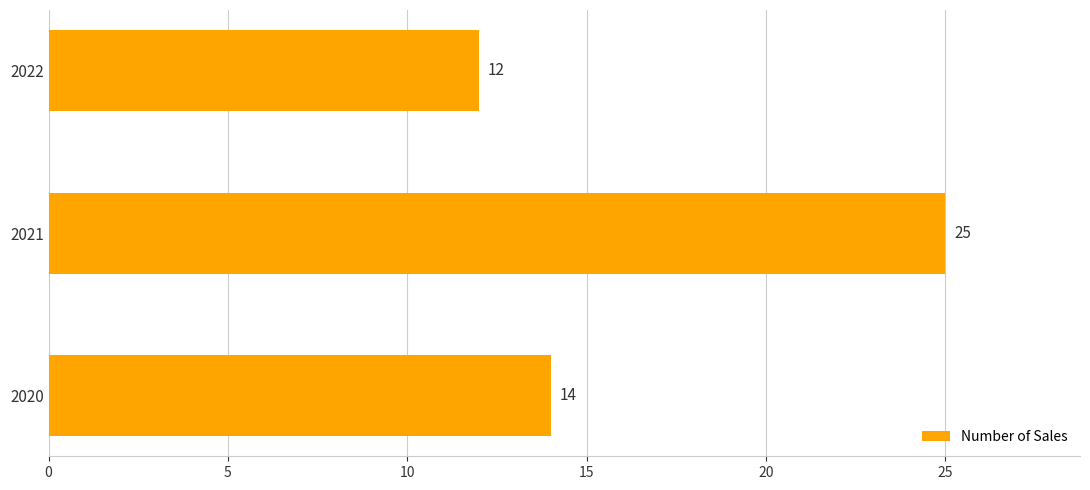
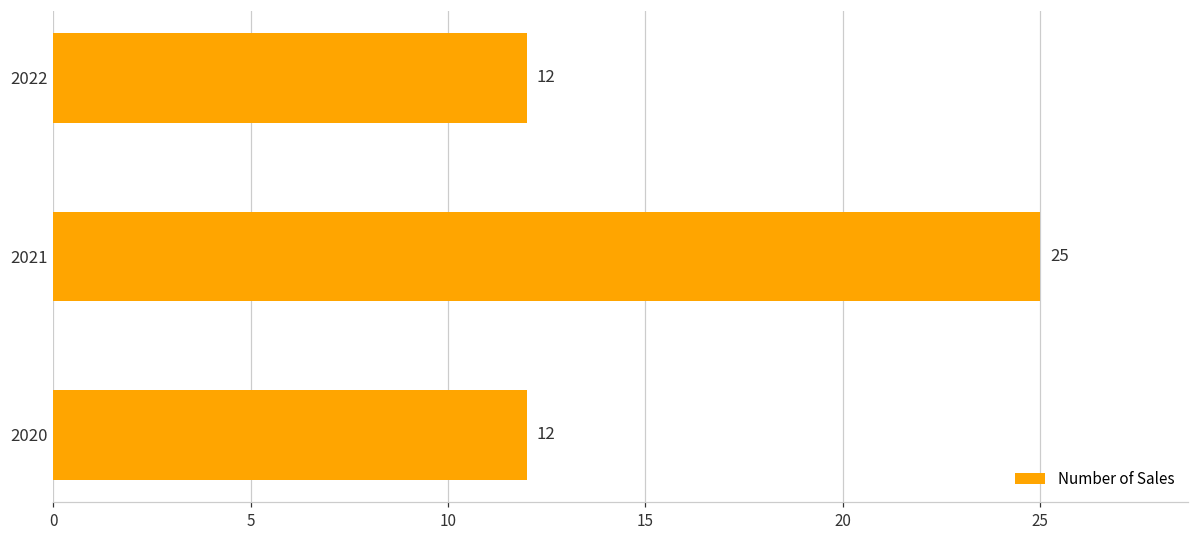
2020: 14 -> 12
